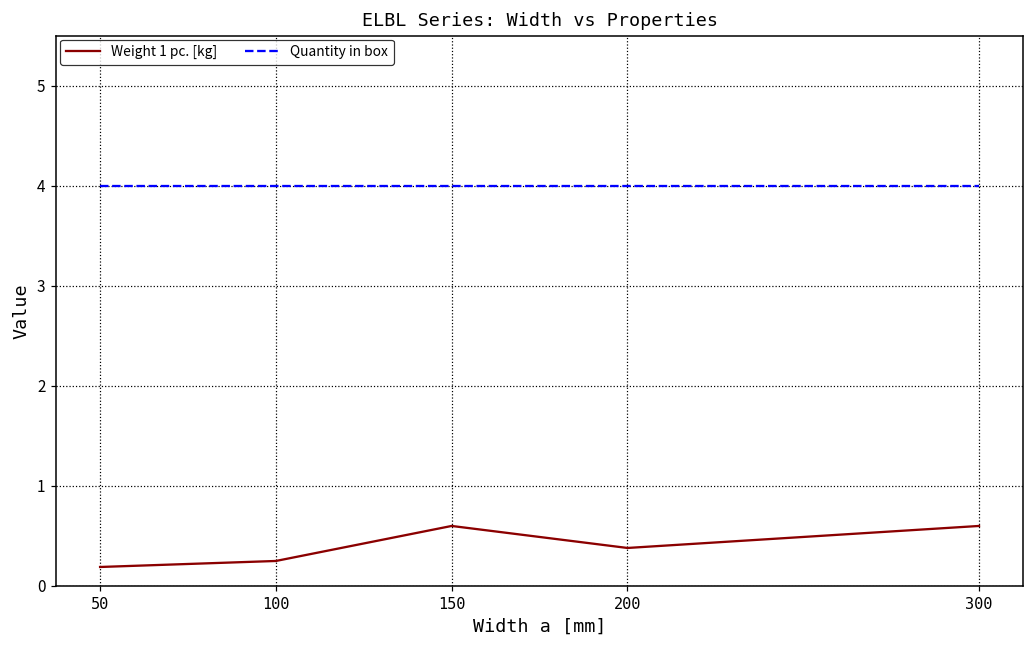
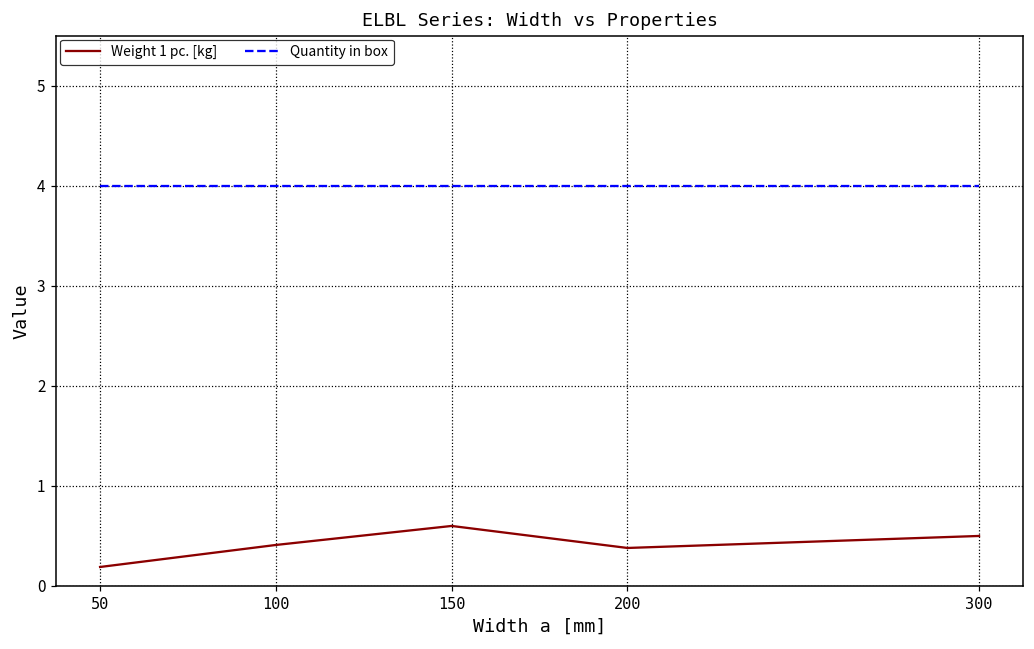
Weight 1 pc. [kg], 100: 0.3 -> 0.4
Weight 1 pc. [kg], 300: 0.6 -> 0.5
